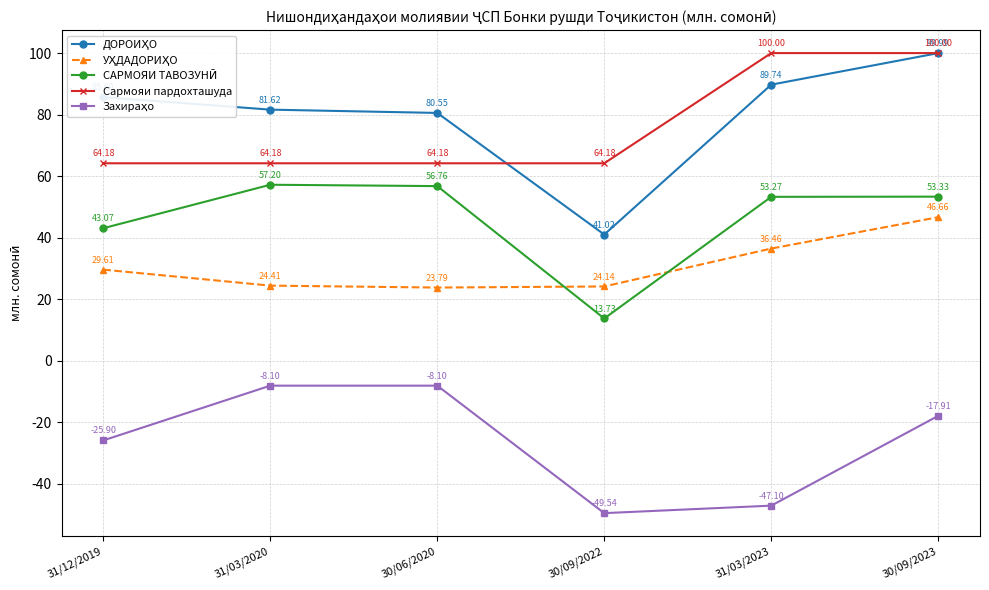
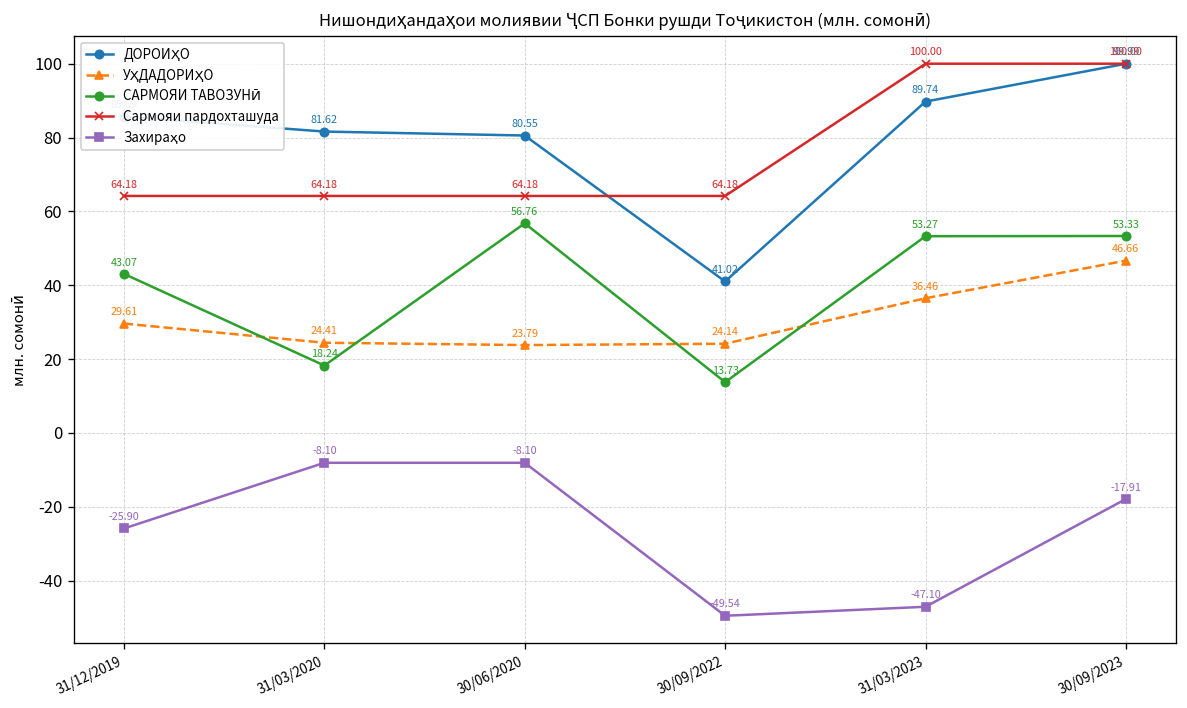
САРМОЯИ ТАВОЗУНӢ, 31/03/2020: 57.20 -> 18.24
